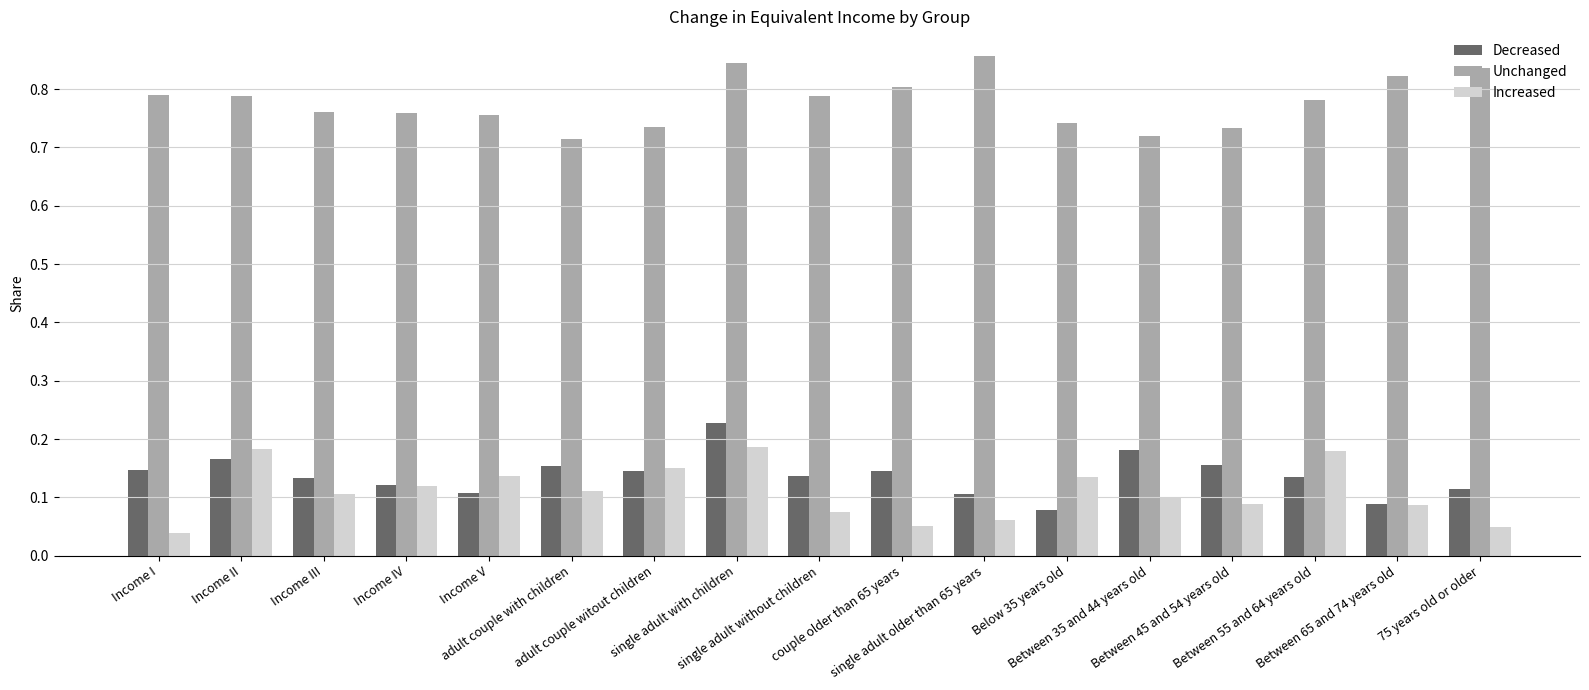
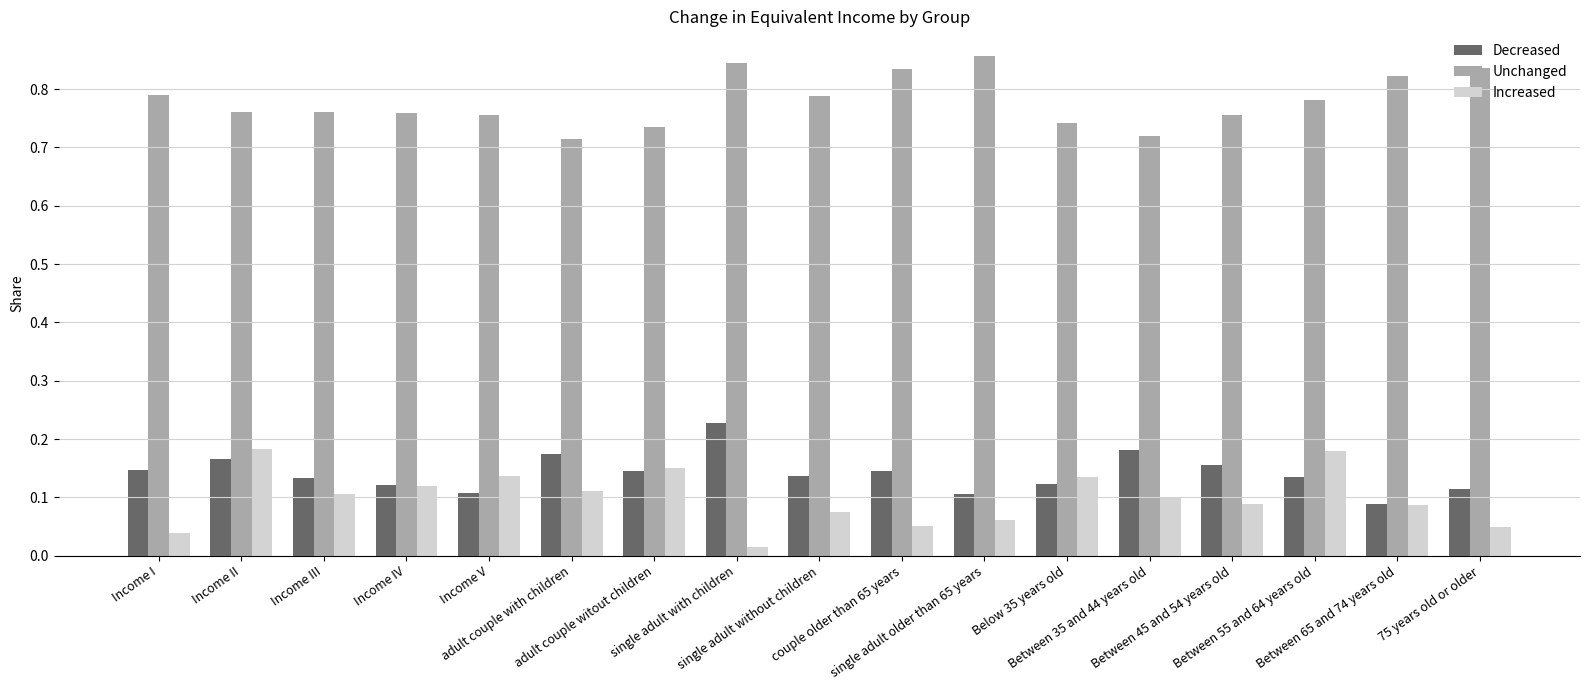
Unchanged, Income II: 0.79 -> 0.76
Decreased, adult couple with children: 0.15 -> 0.17
Increased, single adult with children: 0.19 -> 0.01
Unchanged, couple older than 65 years: 0.80 -> 0.84
Decreased, Below 35 years old: 0.08 -> 0.12
Unchanged, Between 45 and 54 years old: 0.73 -> 0.76
